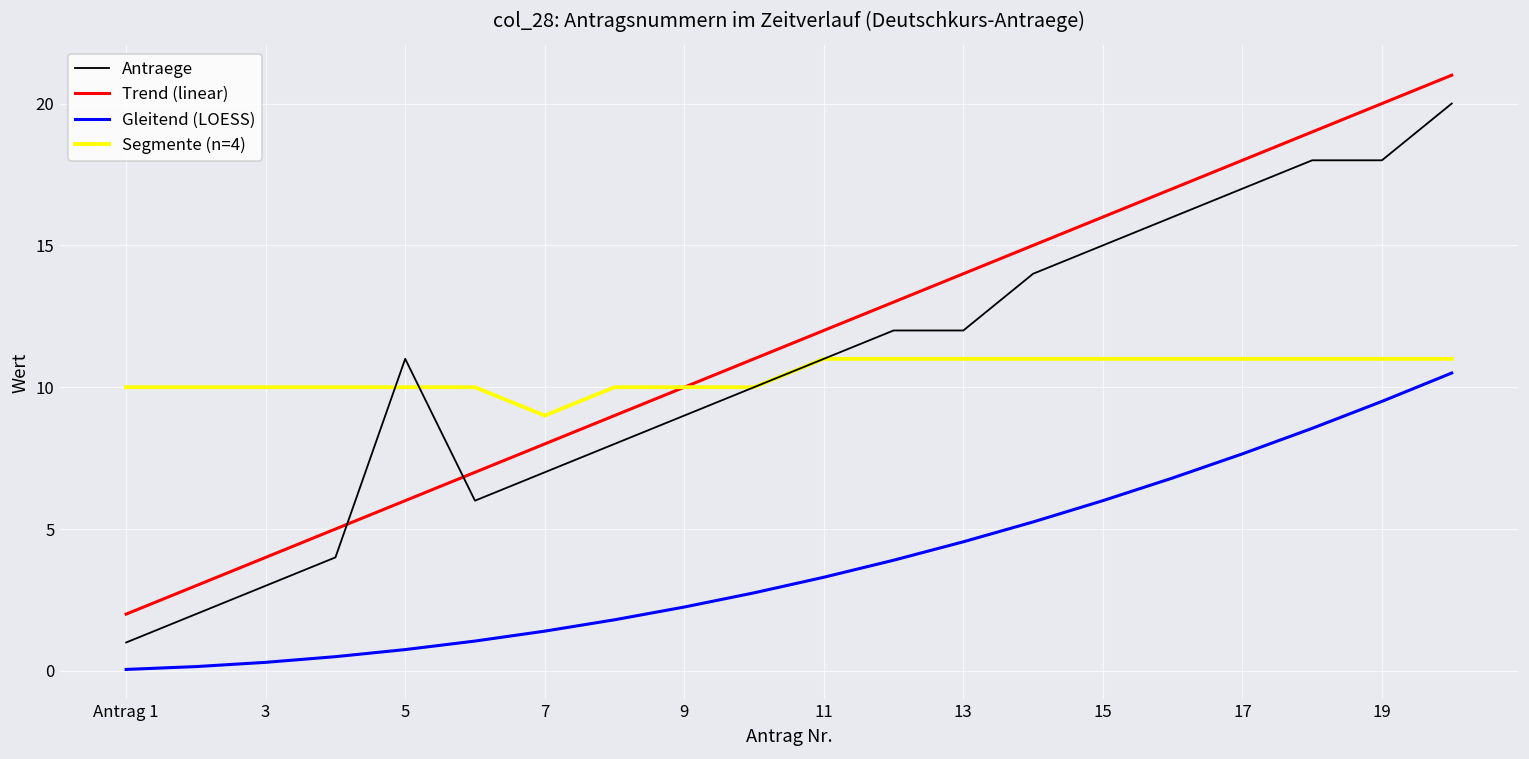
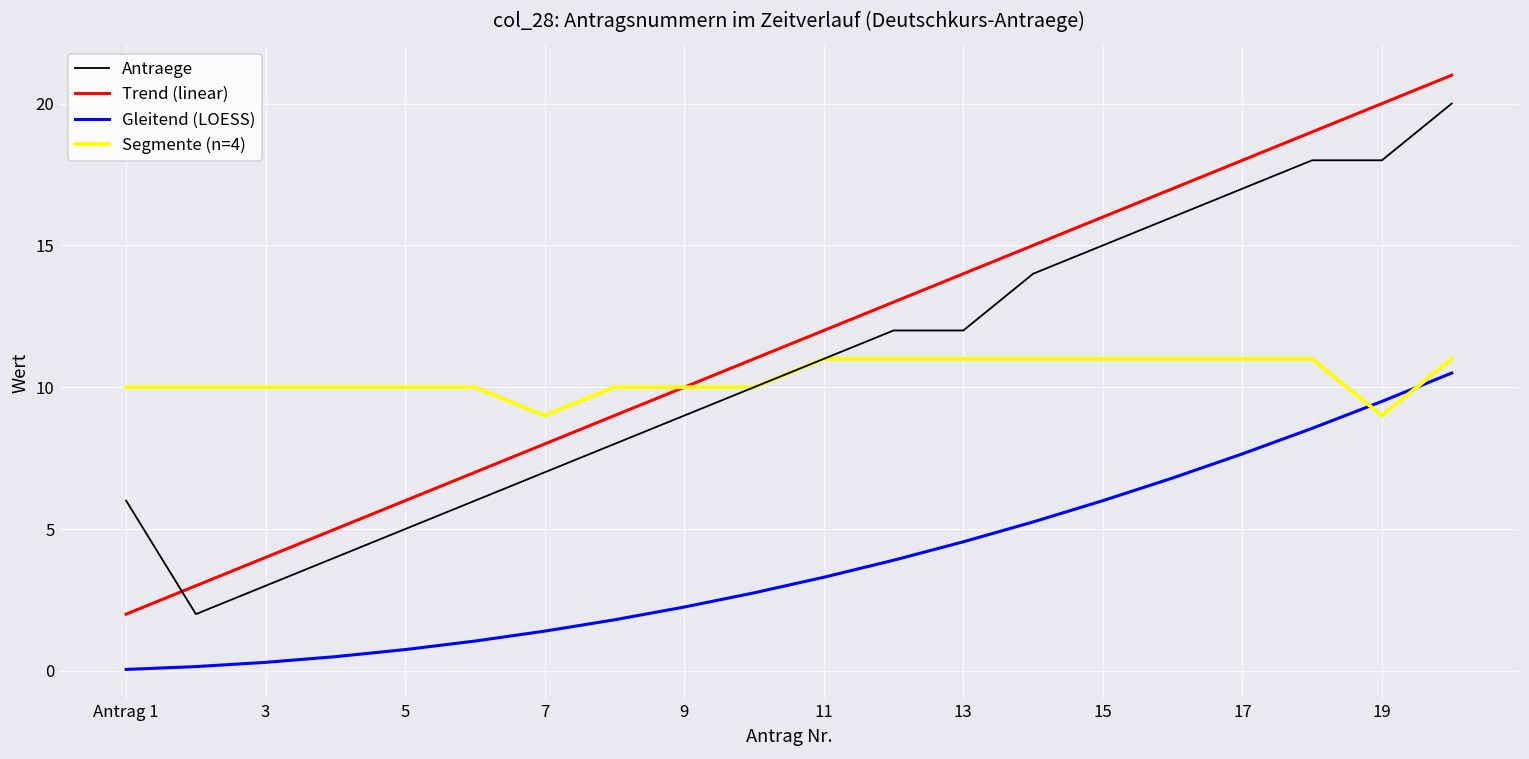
Antraege, Antrag 1: 1 -> 6
Antraege, 5: 11 -> 5
Segmente (n=4), 19: 11 -> 9
